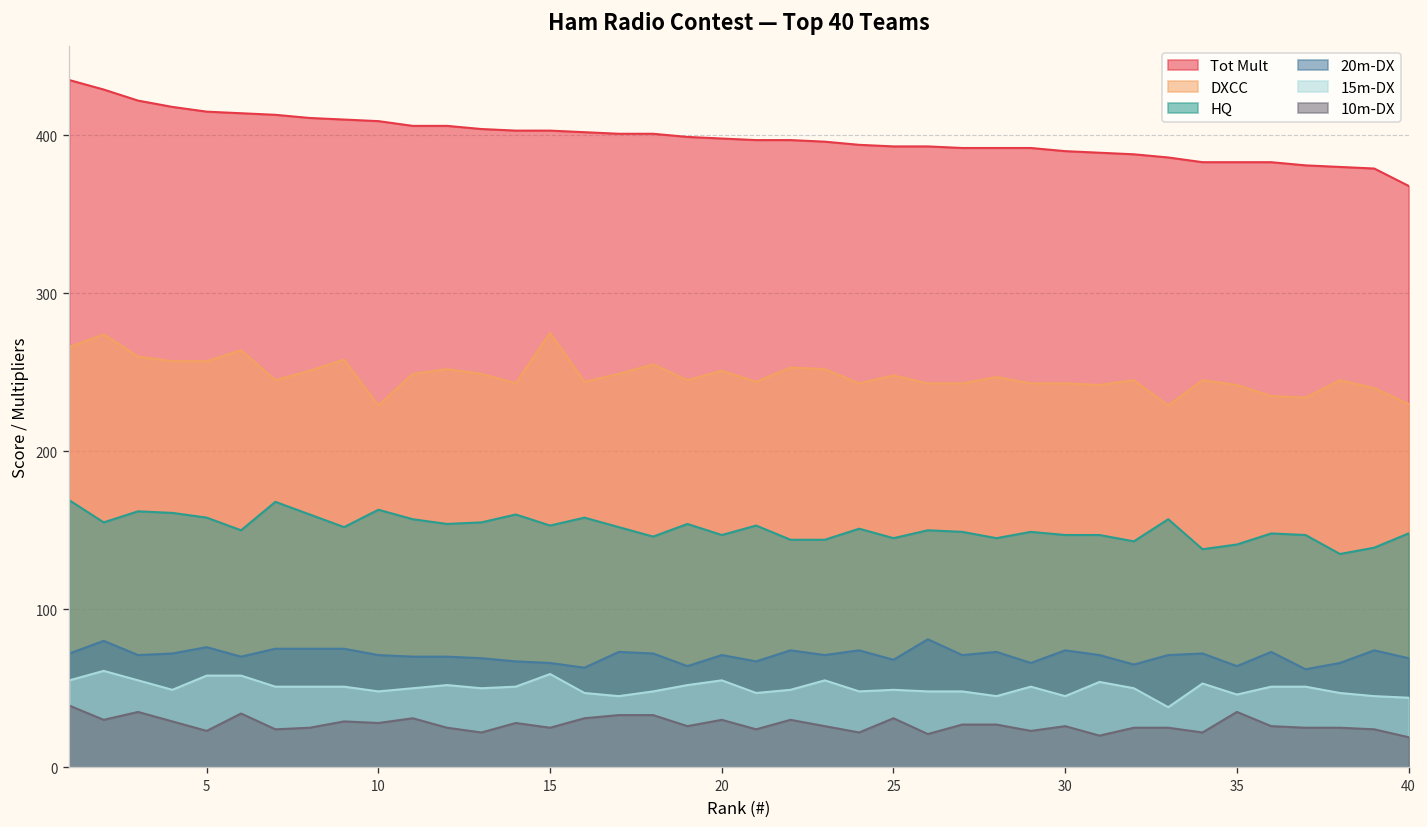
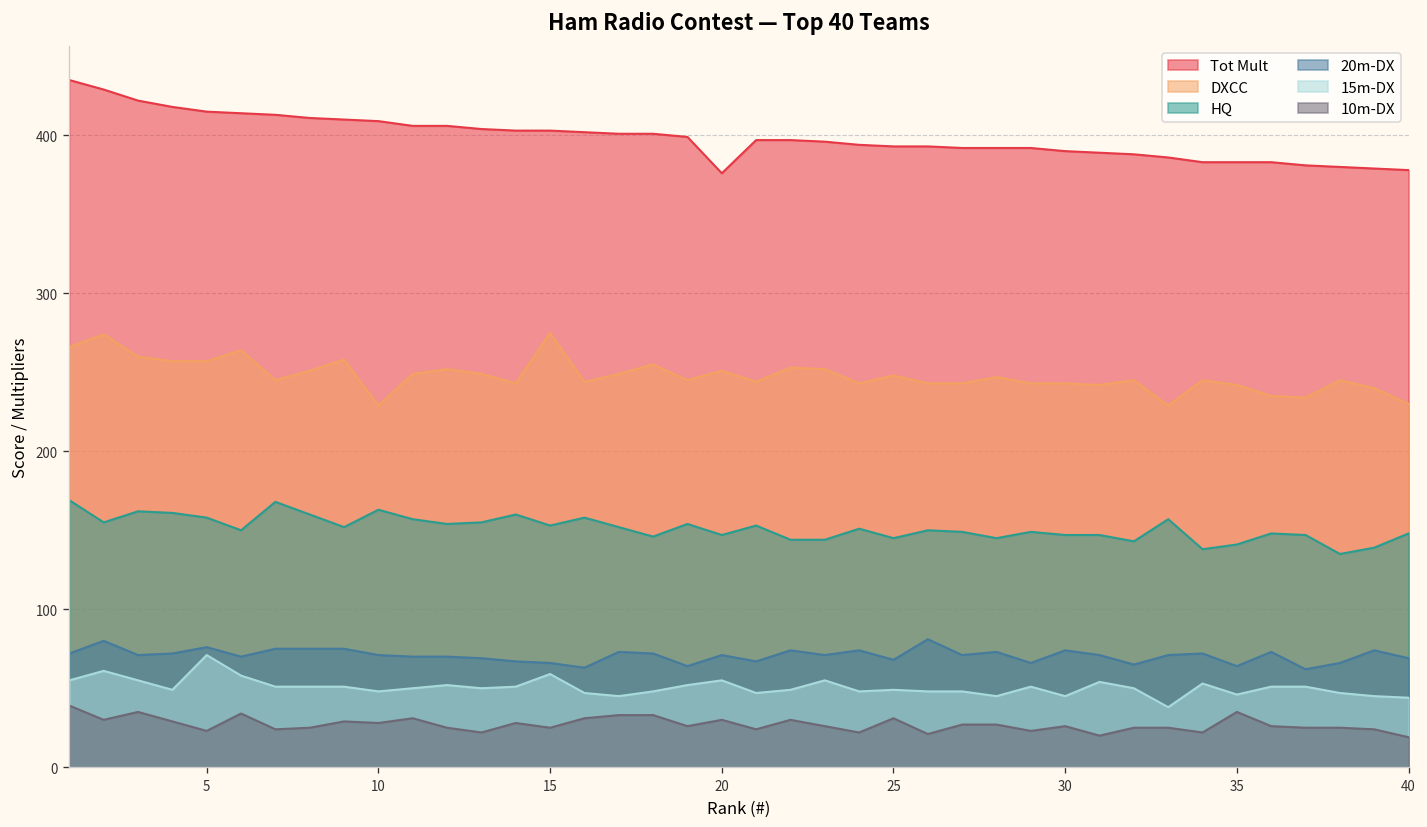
15m-DX, 5: 58 -> 71
Tot Mult, 20: 398 -> 376
Tot Mult, 40: 368 -> 378
